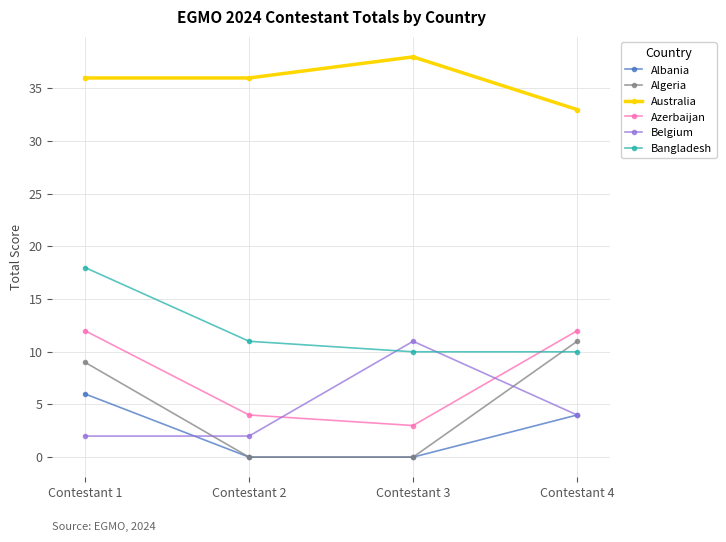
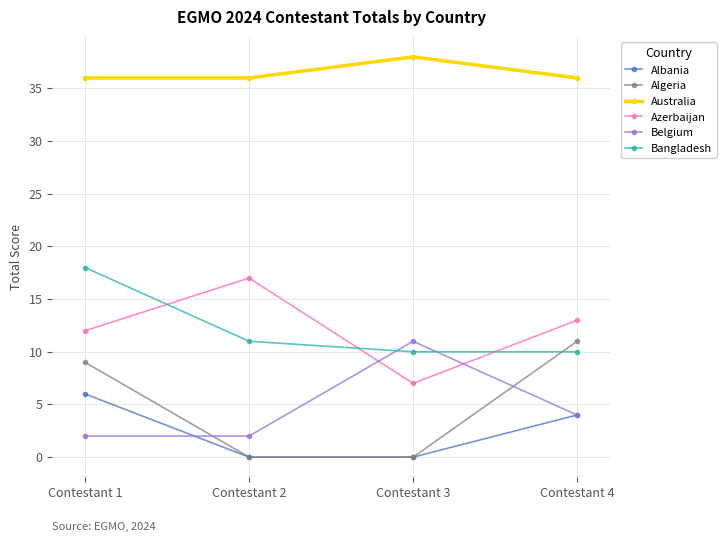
Azerbaijan, Contestant 2: 4 -> 17
Azerbaijan, Contestant 3: 3 -> 7
Australia, Contestant 4: 33 -> 36
Azerbaijan, Contestant 4: 12 -> 13
